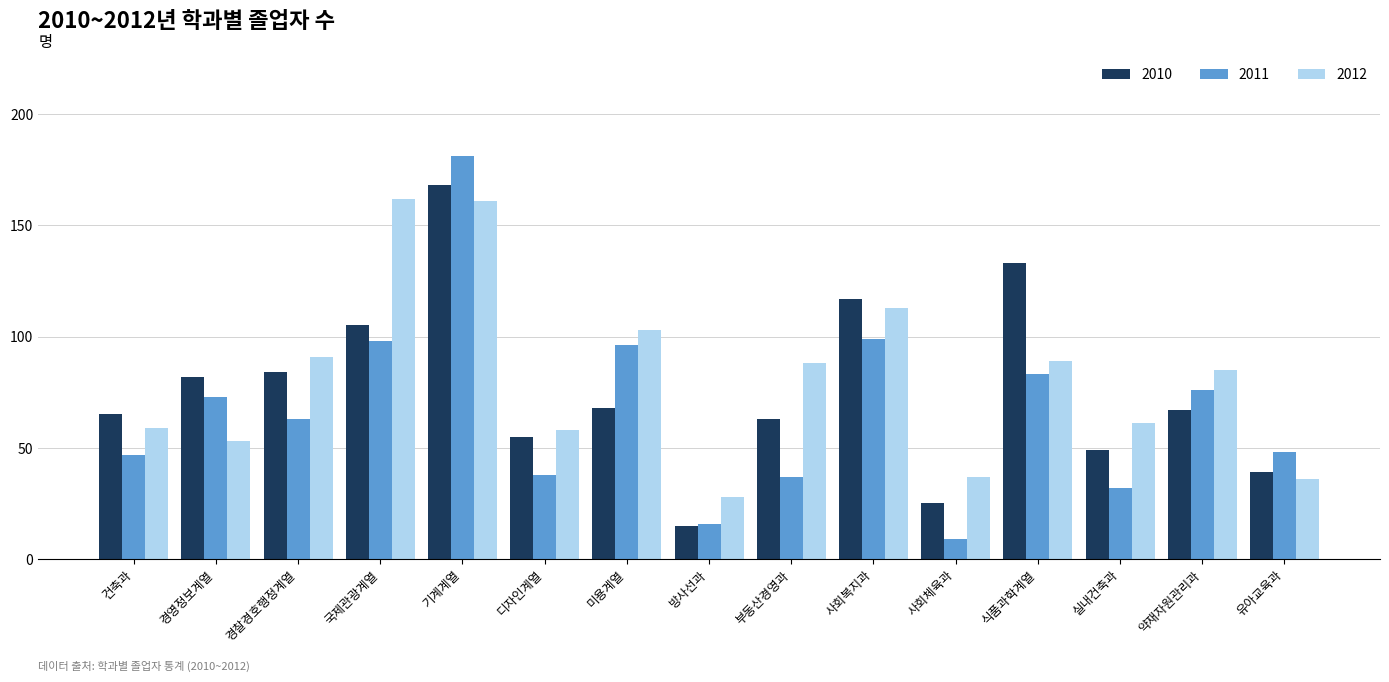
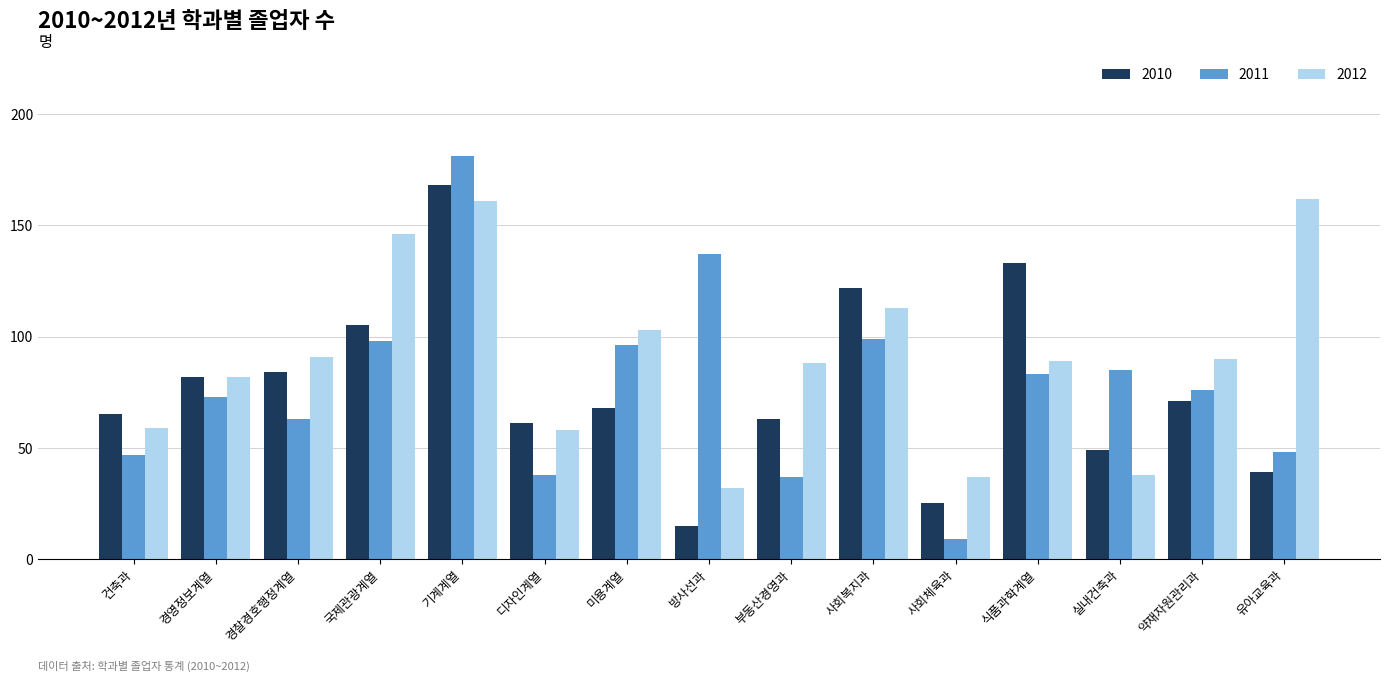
2012, 경영정보계열: 53 -> 82
2012, 국제관광계열: 162 -> 146
2010, 디자인계열: 55 -> 61
2011, 방사선과: 16 -> 137
2012, 방사선과: 28 -> 32
2010, 사회복지과: 117 -> 122
2011, 실내건축과: 32 -> 85
2012, 실내건축과: 61 -> 38
2010, 약재자원관리과: 67 -> 71
2012, 약재자원관리과: 85 -> 90
2012, 유아교육과: 36 -> 162
